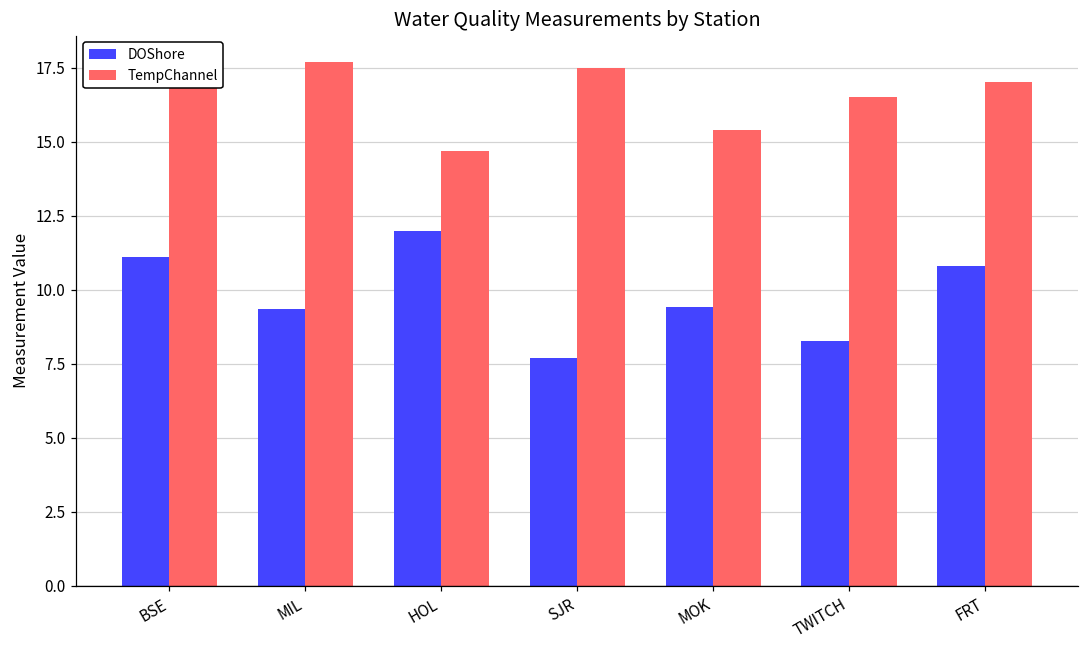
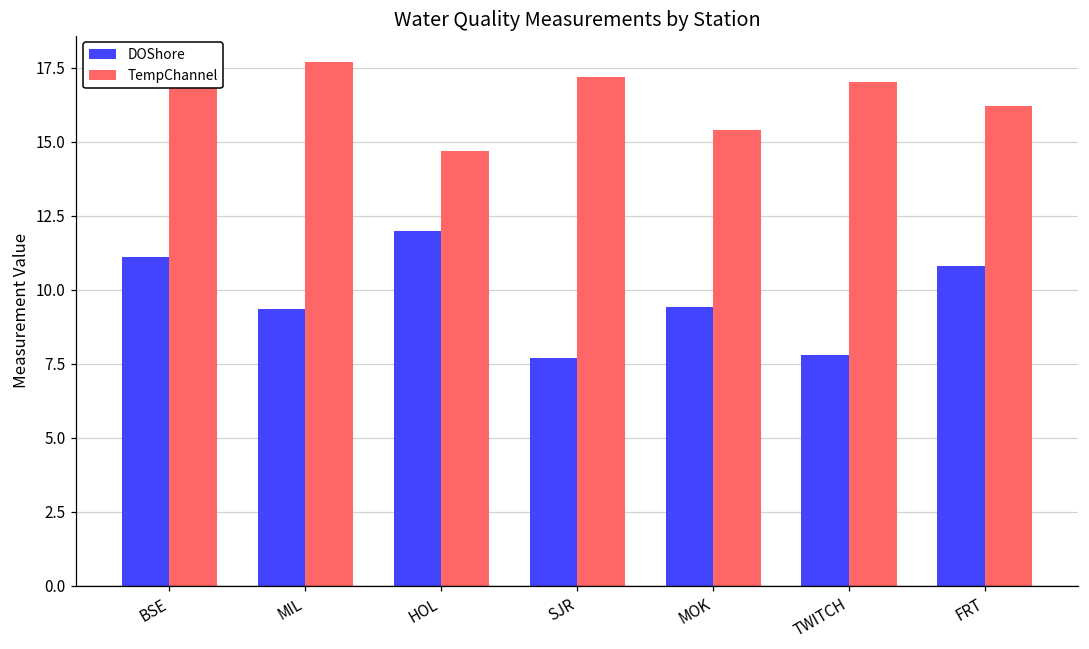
TempChannel, SJR: 17.5 -> 17.2
DOShore, TWITCH: 8.3 -> 7.8
TempChannel, TWITCH: 16.5 -> 17.0
TempChannel, FRT: 17.0 -> 16.2
